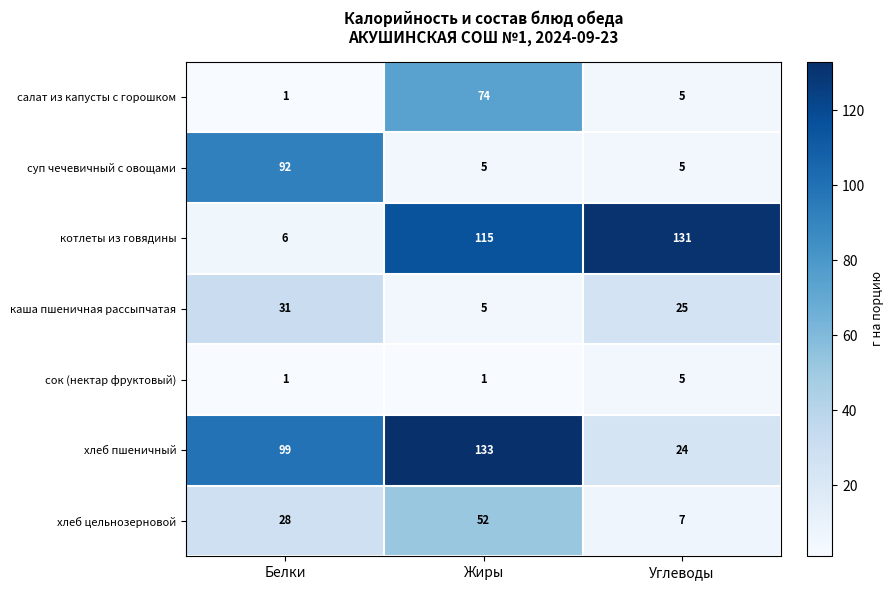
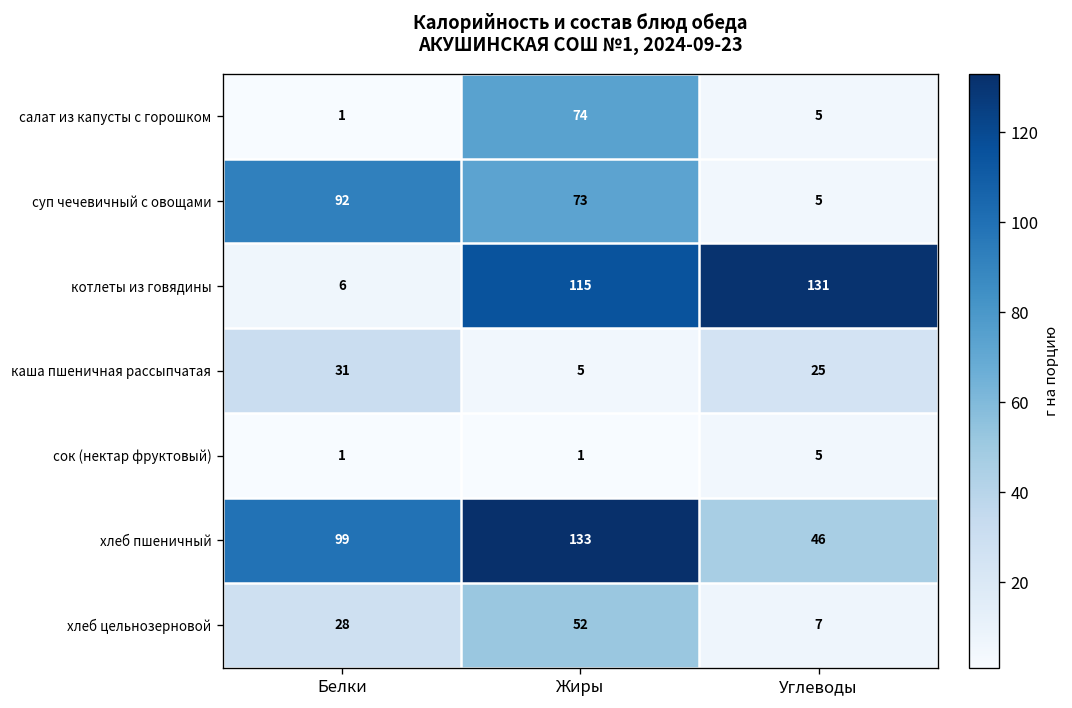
суп чечевичный с овощами, Жиры: 5 -> 73
хлеб пшеничный, Углеводы: 24 -> 46
